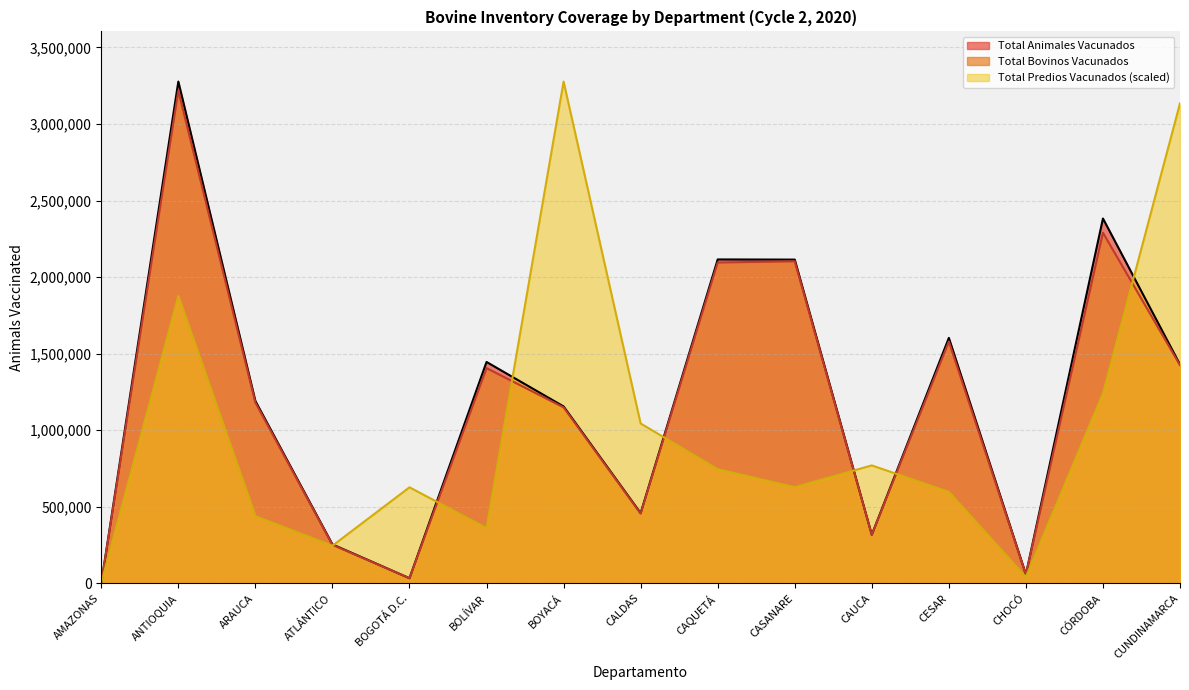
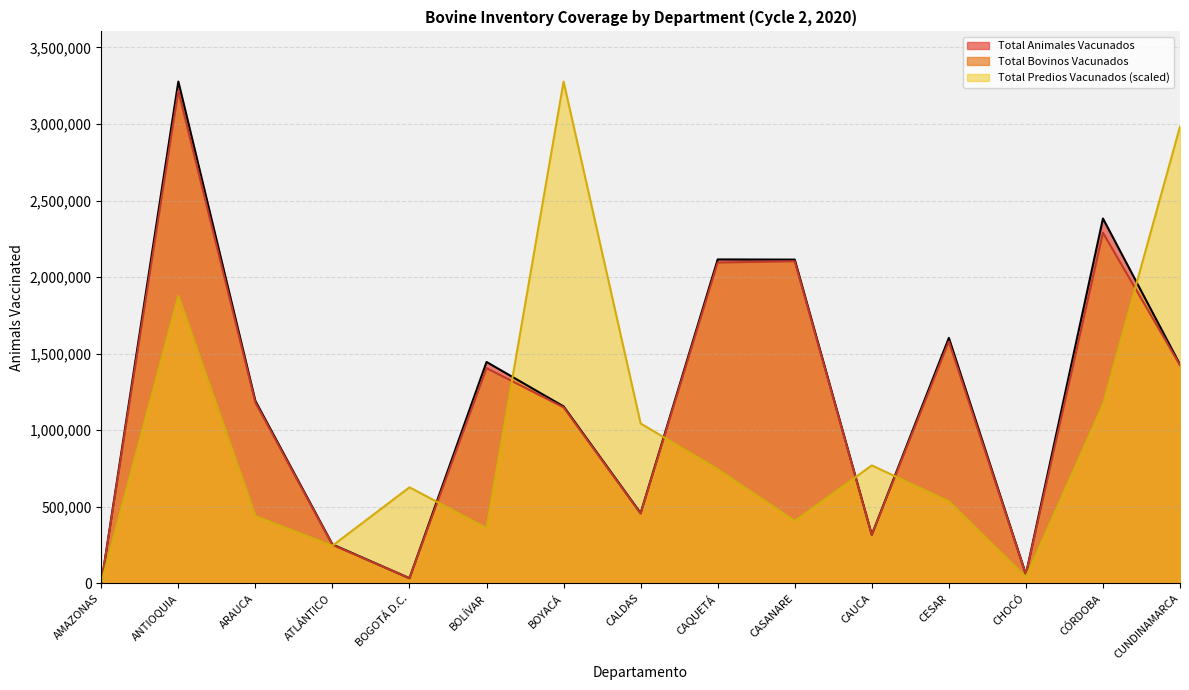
Total Predios Vacunados (scaled), CASANARE: 630,000 -> 410,000
Total Predios Vacunados (scaled), CESAR: 600,000 -> 540,000
Total Predios Vacunados (scaled), CÓRDOBA: 1,240,000 -> 1,170,000
Total Predios Vacunados (scaled), CUNDINAMARCA: 3,140,000 -> 2,980,000
